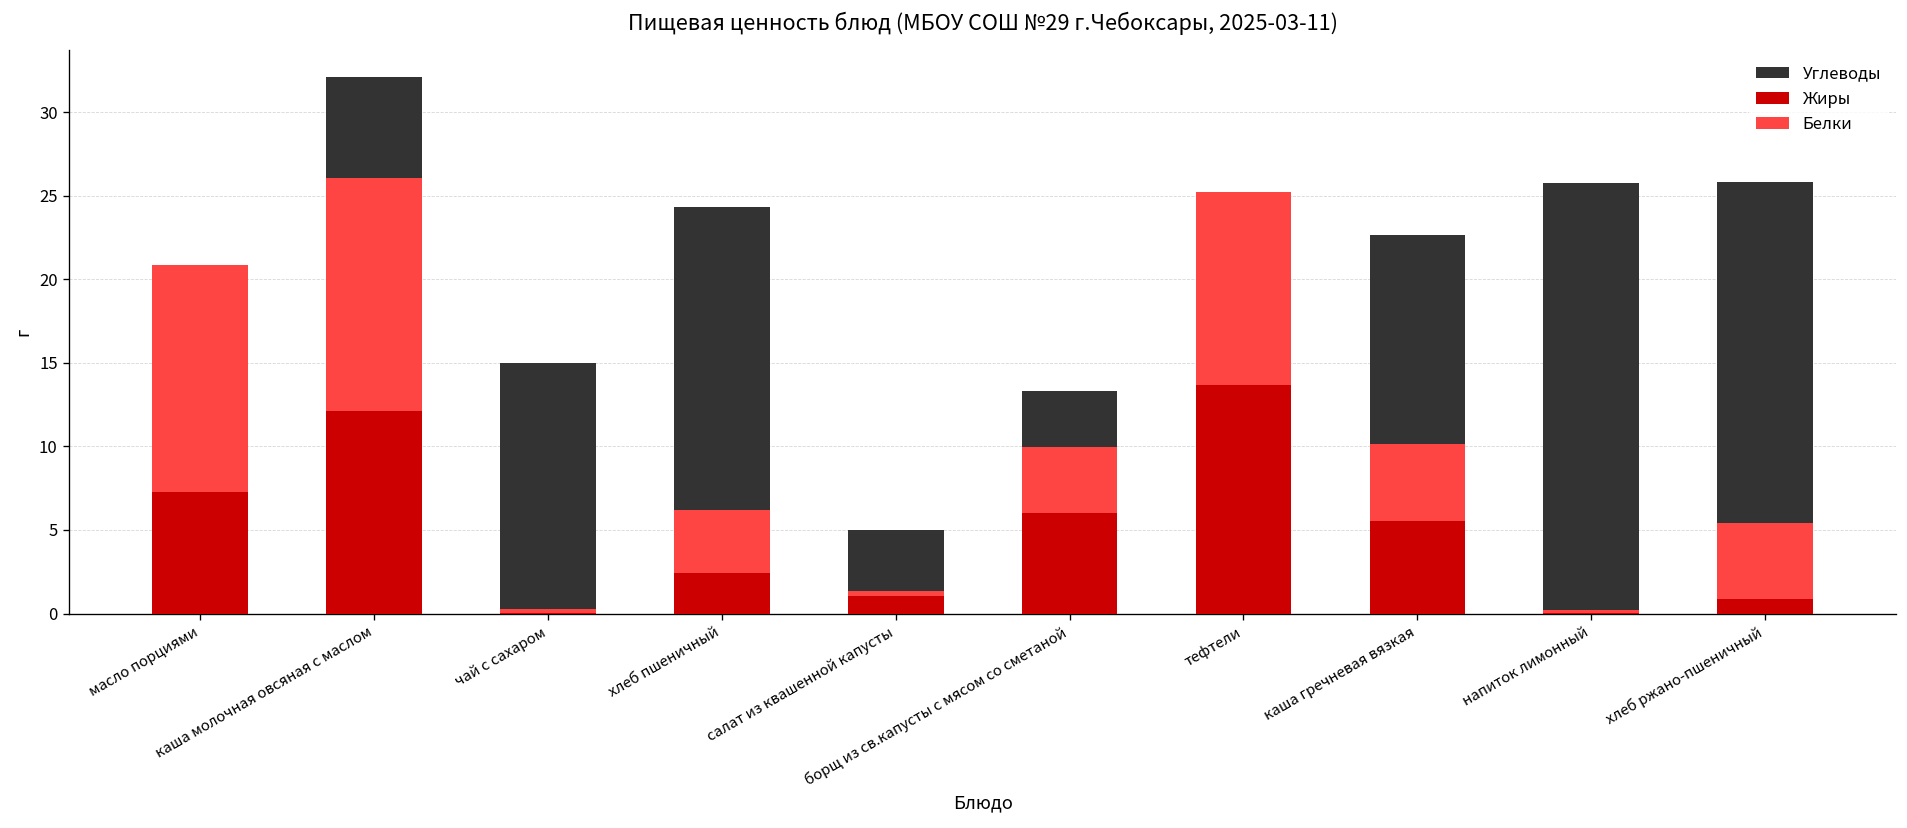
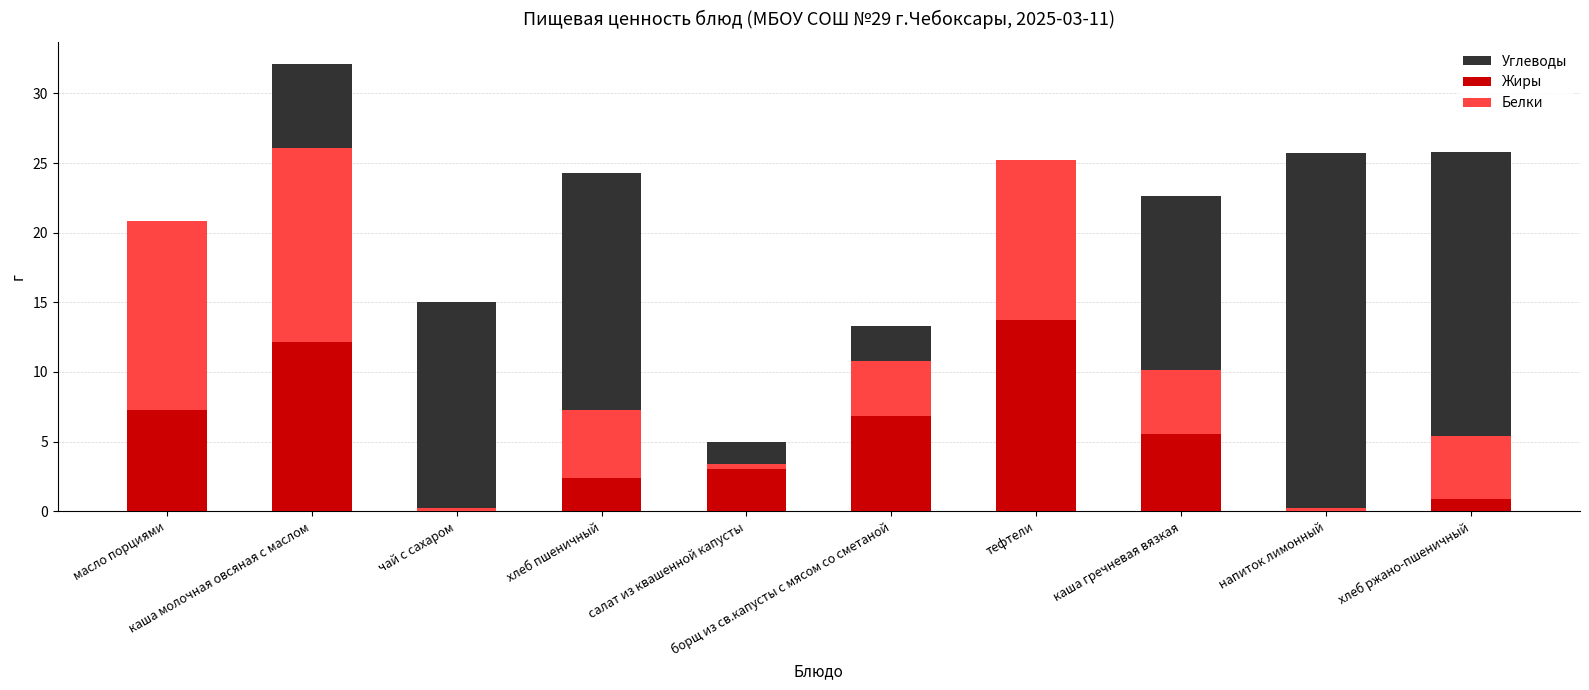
Белки, хлеб пшеничный: 3.8 -> 4.9
Жиры, салат из квашенной капусты: 1.0 -> 3.0
Жиры, борщ из св.капусты с мясом со сметаной: 6.0 -> 6.9
